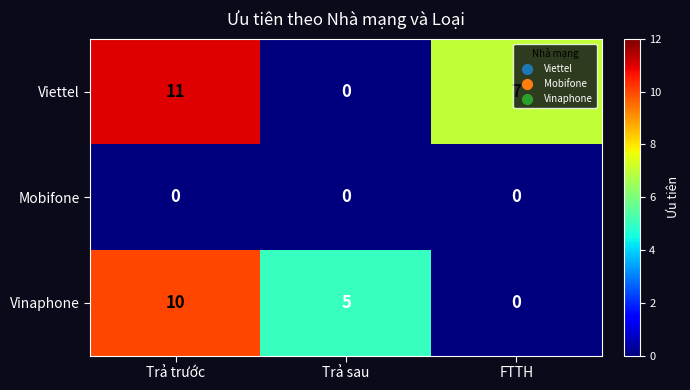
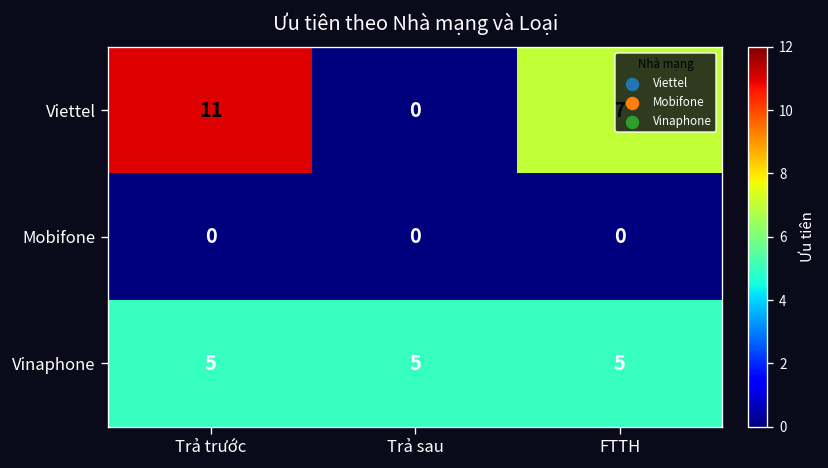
Vinaphone, Trả trước: 10 -> 5
Vinaphone, FTTH: 0 -> 5
